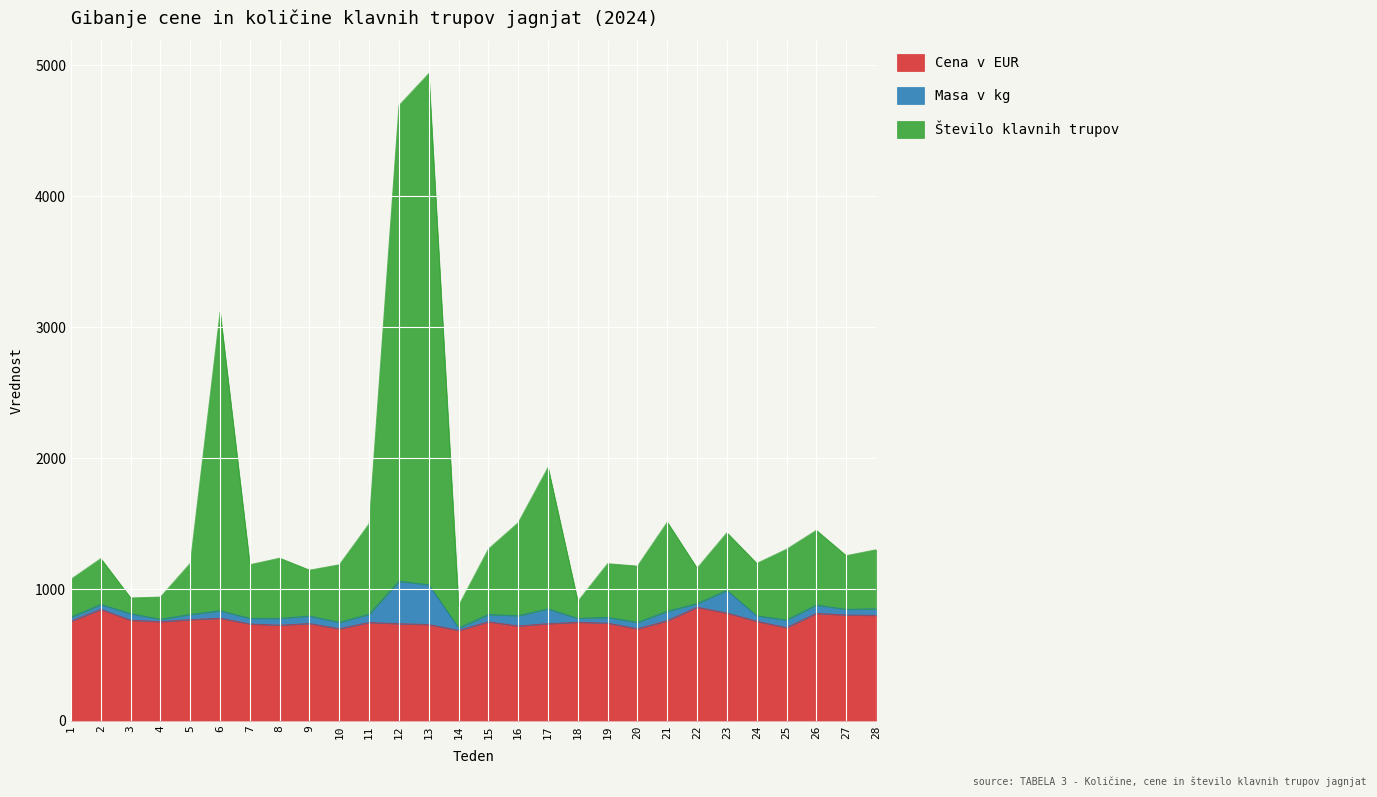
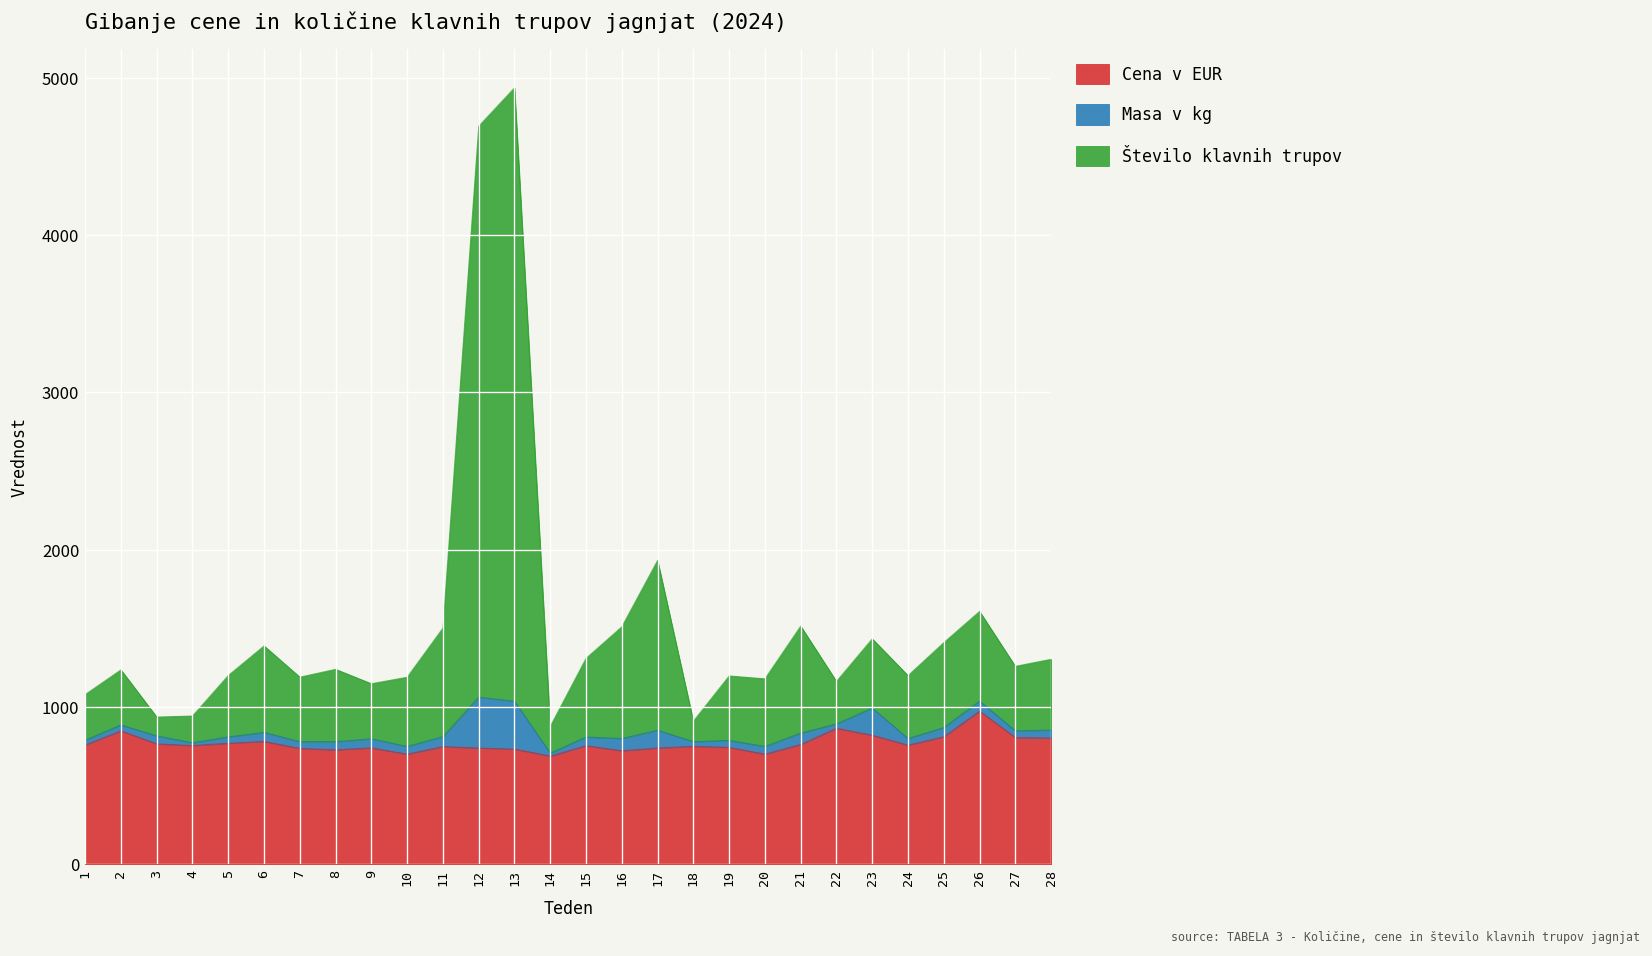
Število klavnih trupov, 6: 2280 -> 550
Cena v EUR, 25: 710 -> 810
Cena v EUR, 26: 820 -> 970
